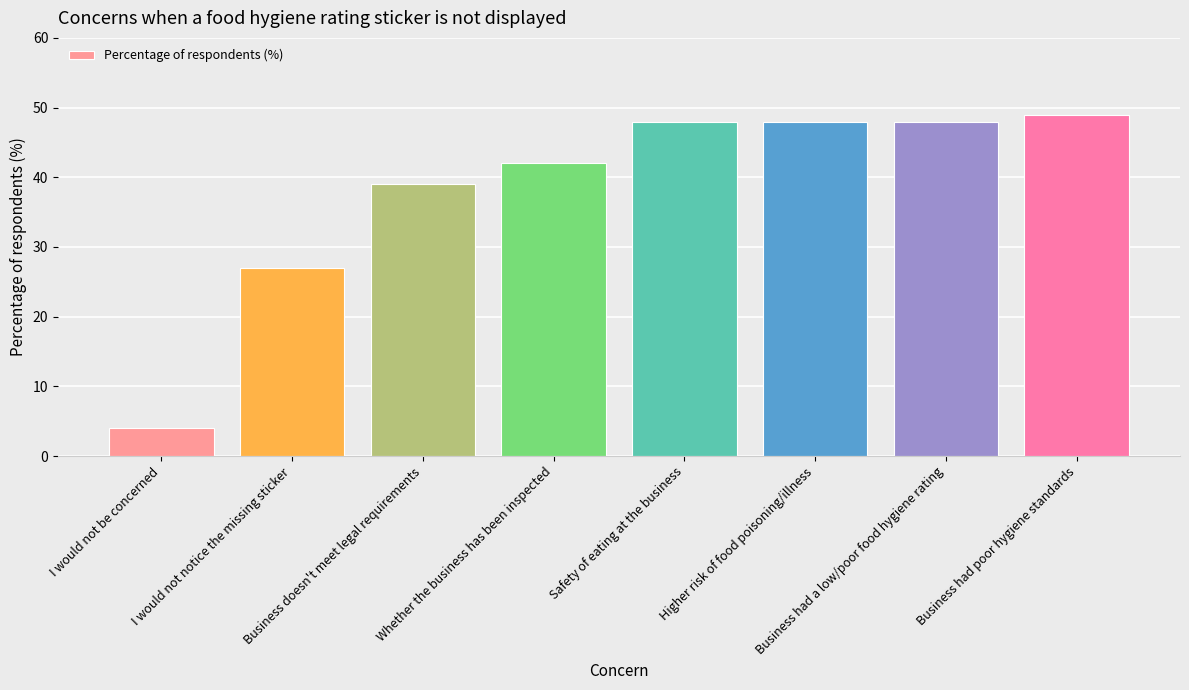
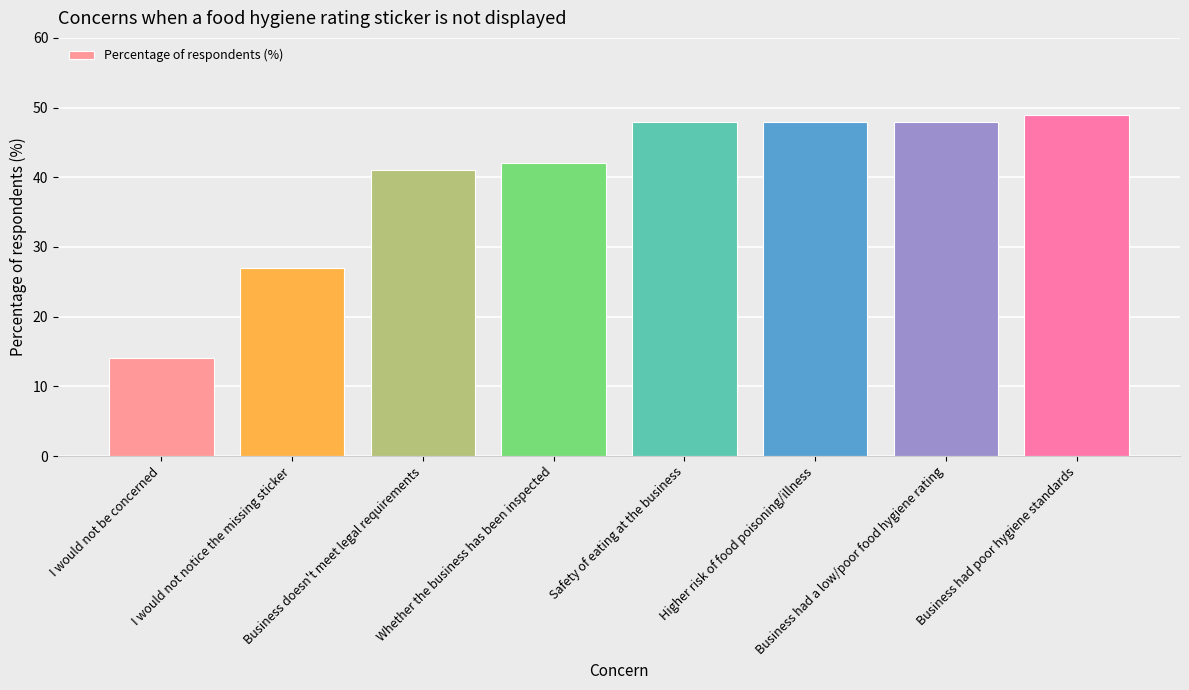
I would not be concerned: 4 -> 14
Business doesn't meet legal requirements: 39 -> 41
